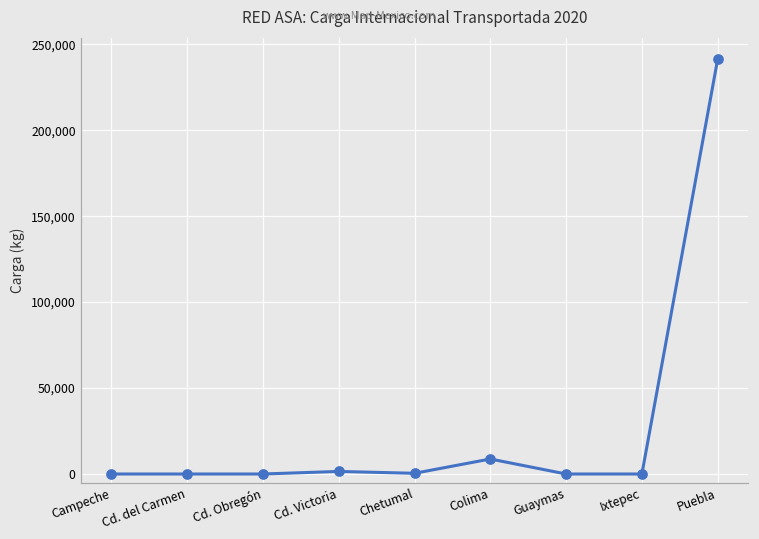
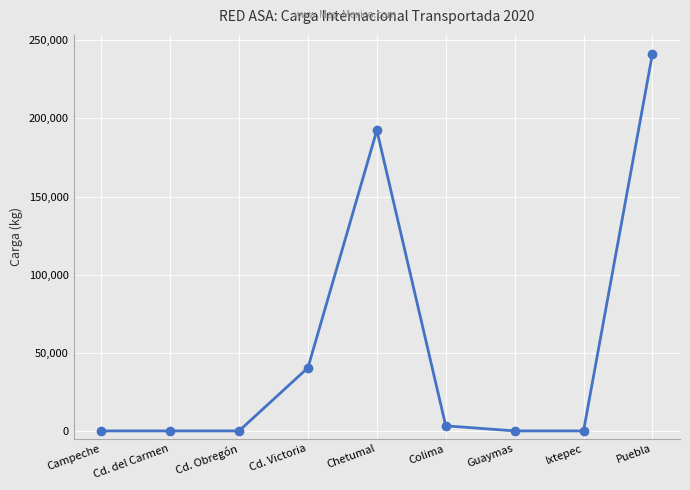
Cd. Victoria: 1,000 -> 40,000
Chetumal: 0 -> 192,000
Colima: 9,000 -> 3,000
